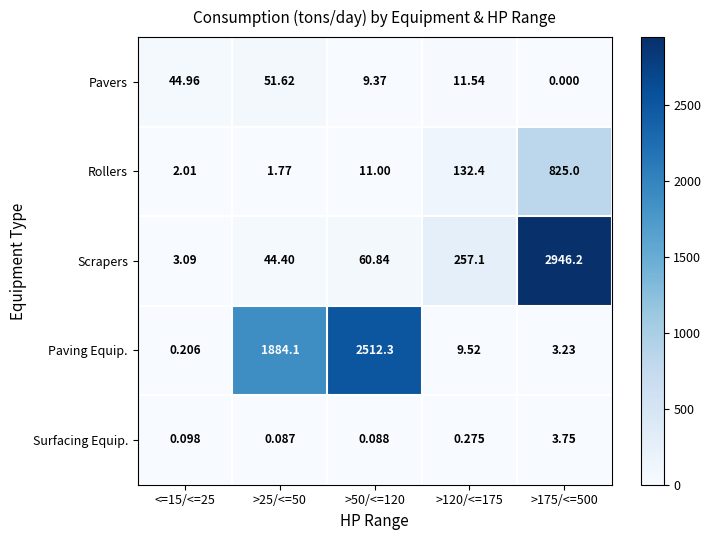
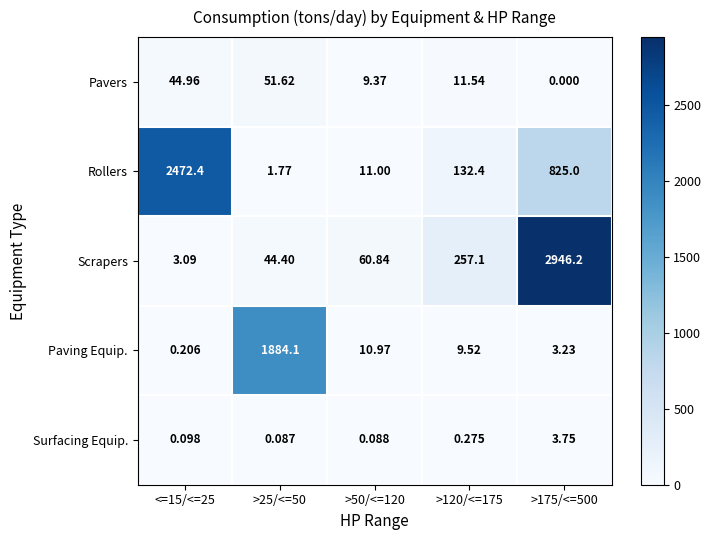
Rollers, <=15/<=25: 2.01 -> 2472.4
Paving Equip., >50/<=120: 2512.3 -> 10.97
